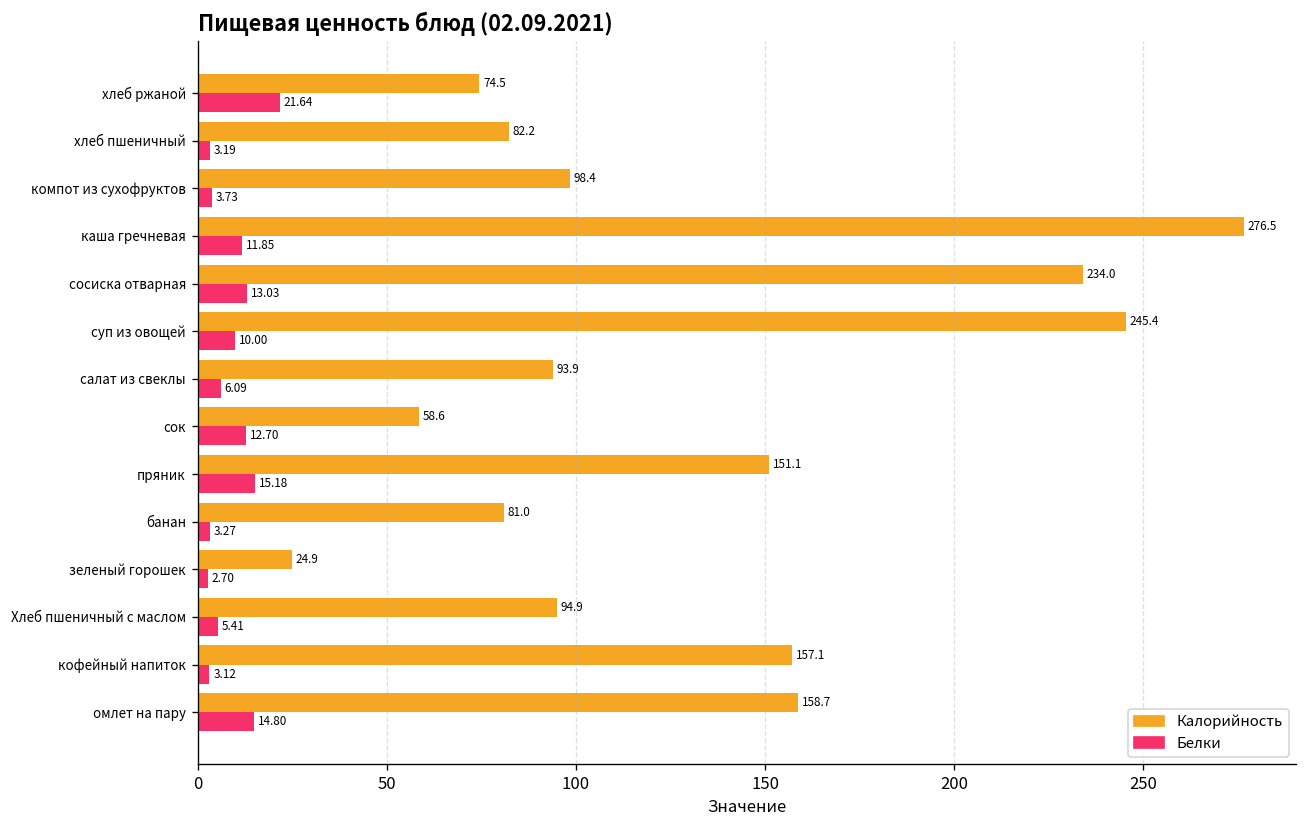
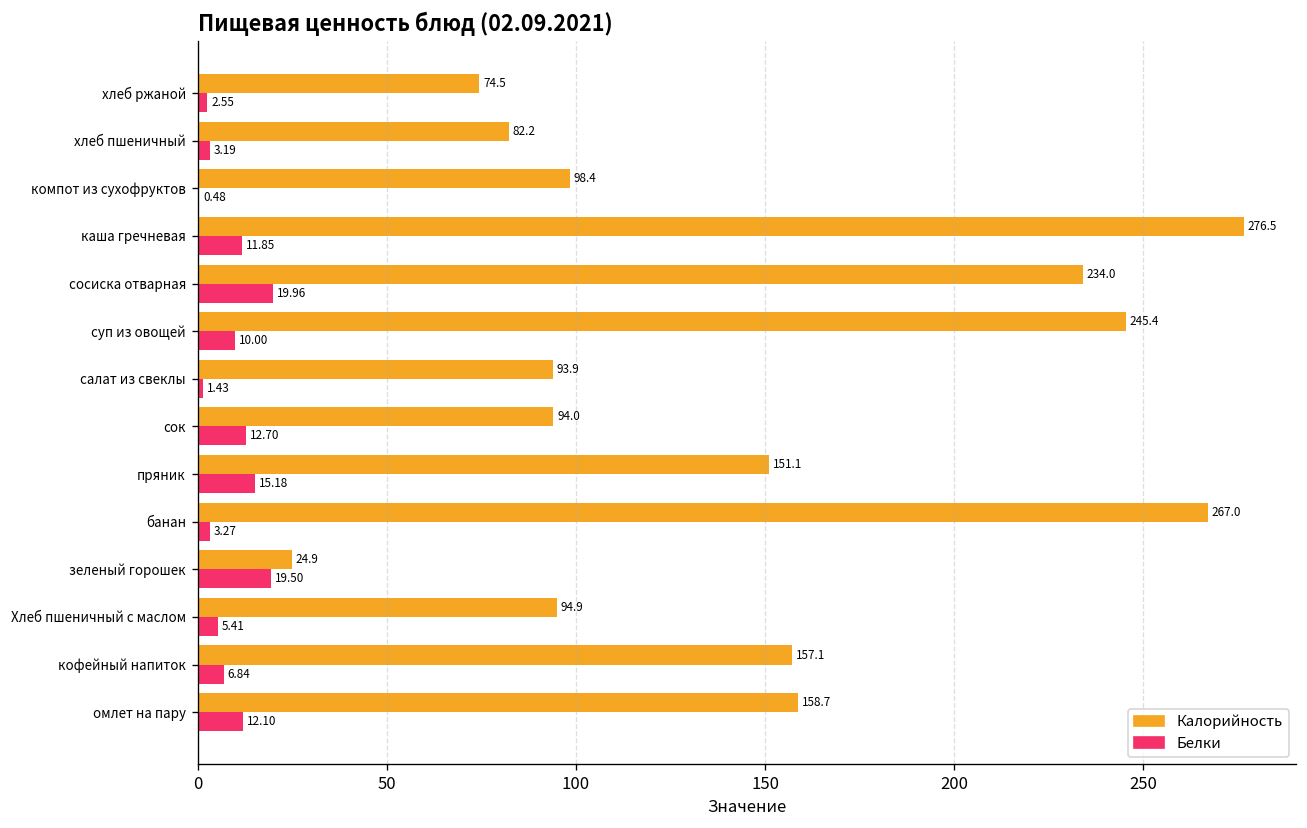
Белки, хлеб ржаной: 21.64 -> 2.55
Белки, компот из сухофруктов: 3.73 -> 0.48
Белки, сосиска отварная: 13.03 -> 19.96
Белки, салат из свеклы: 6.09 -> 1.43
Калорийность, сок: 58.6 -> 94.0
Калорийность, банан: 81.0 -> 267.0
Белки, зеленый горошек: 2.70 -> 19.50
Белки, кофейный напиток: 3.12 -> 6.84
Белки, омлет на пару: 14.80 -> 12.10
